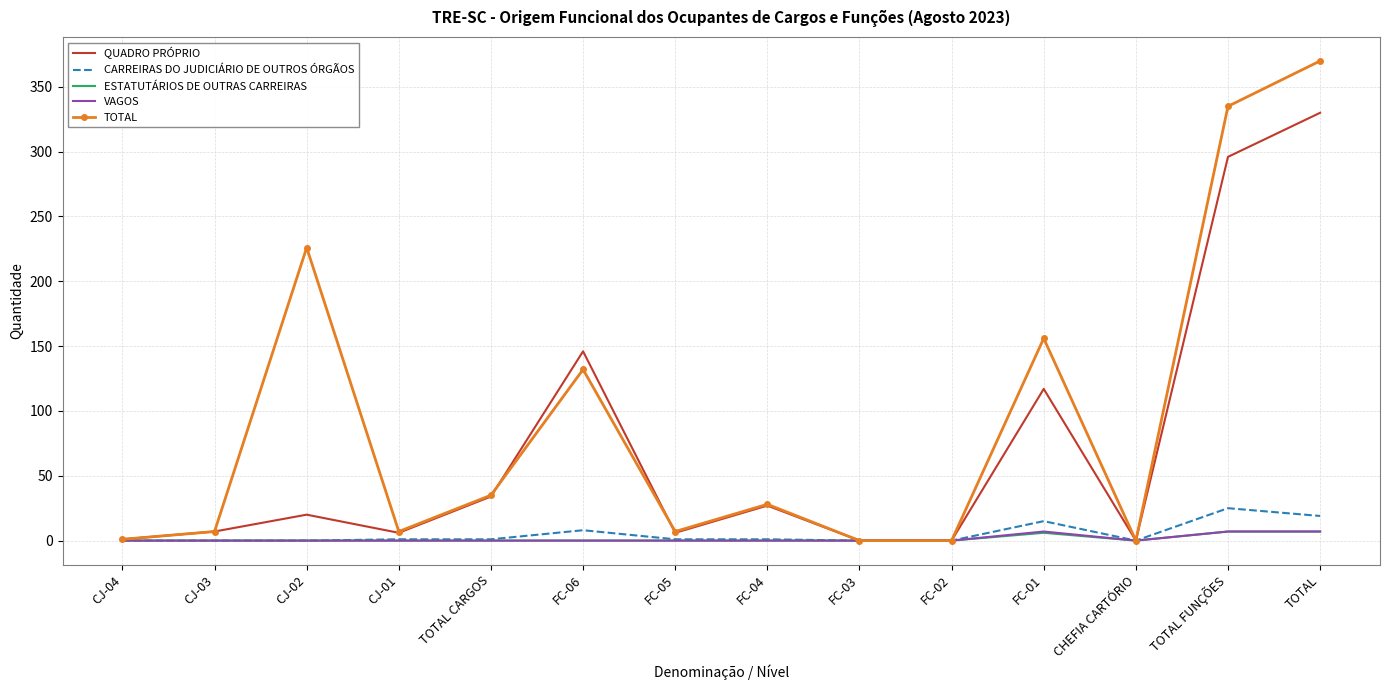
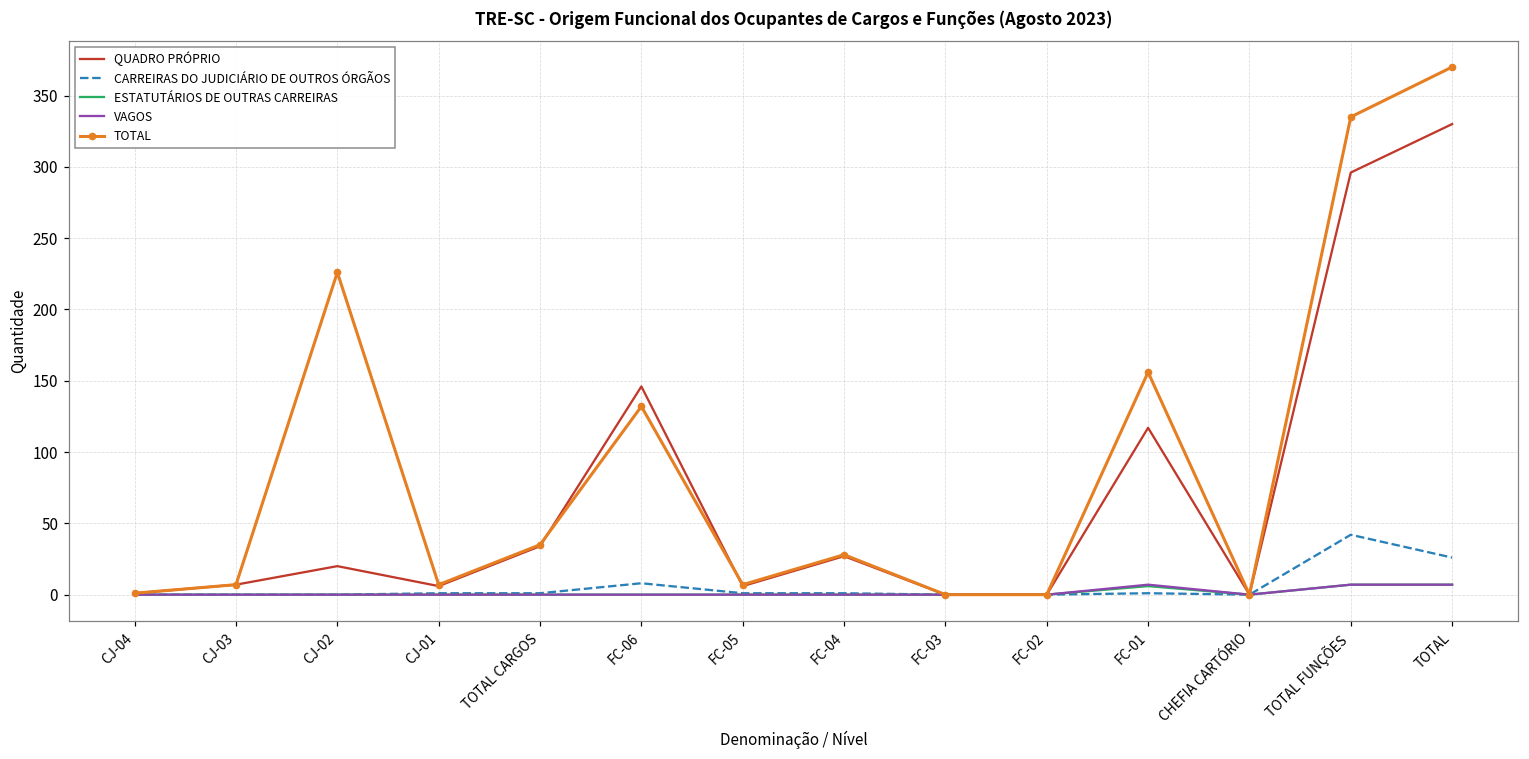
CARREIRAS DO JUDICIÁRIO DE OUTROS ÓRGÃOS, FC-01: 15 -> 1
CARREIRAS DO JUDICIÁRIO DE OUTROS ÓRGÃOS, TOTAL FUNÇÕES: 25 -> 42
CARREIRAS DO JUDICIÁRIO DE OUTROS ÓRGÃOS, TOTAL: 19 -> 26
